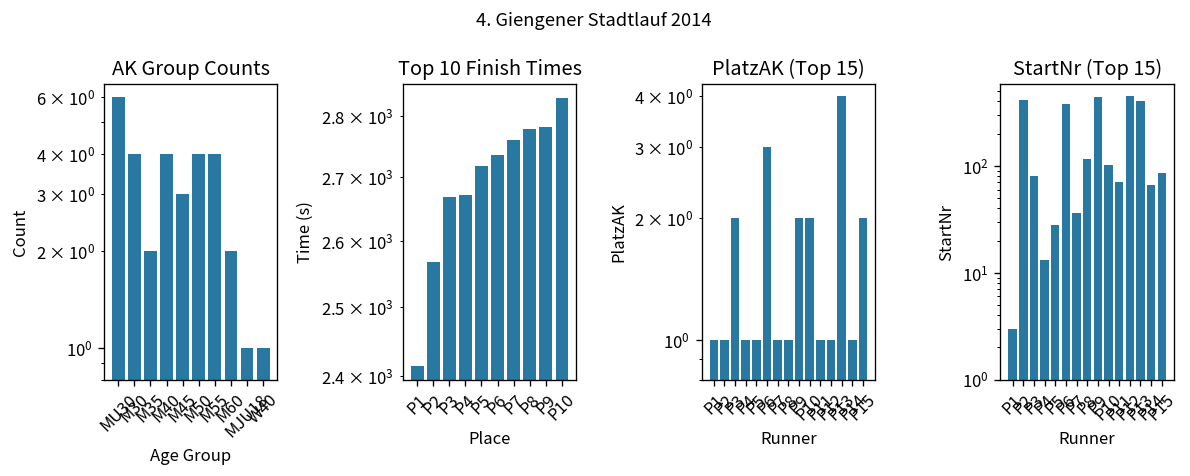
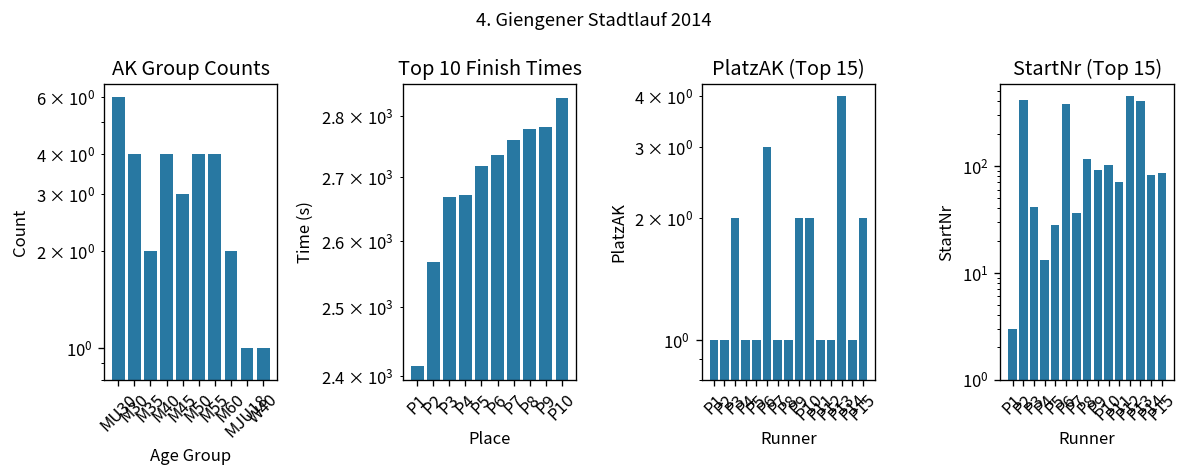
StartNr (Top 15), P3: 80 -> 40
StartNr (Top 15), P9: 400 -> 90
StartNr (Top 15), P14: 70 -> 80
